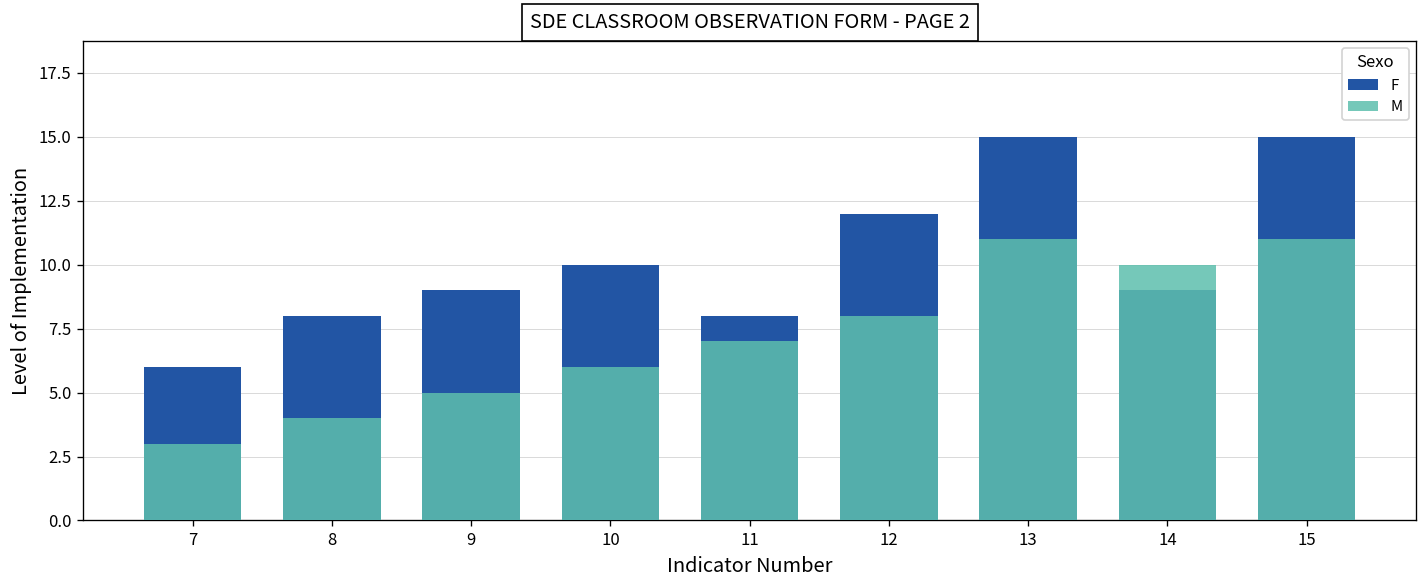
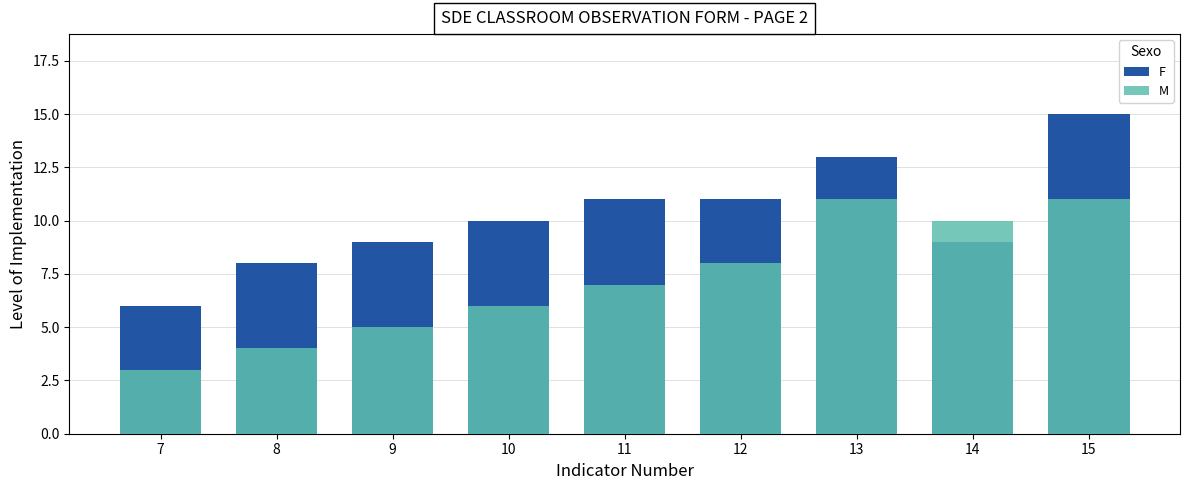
F, 11: 8 -> 11
F, 12: 12 -> 11
F, 13: 15 -> 13
